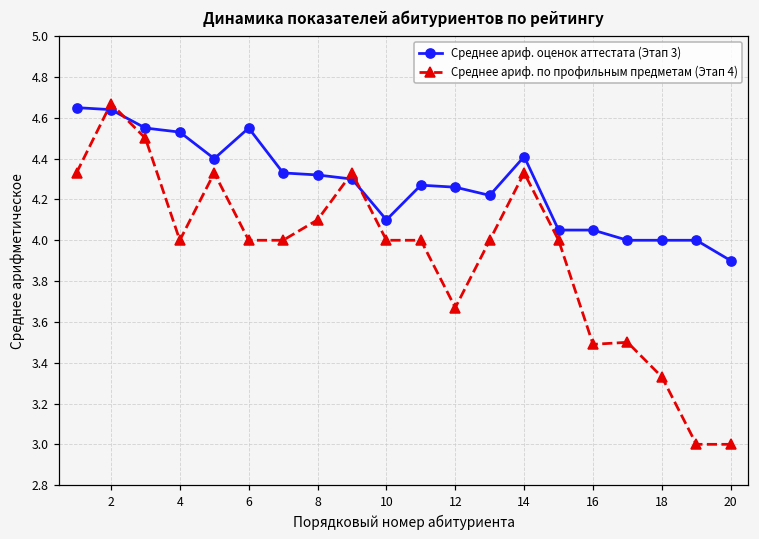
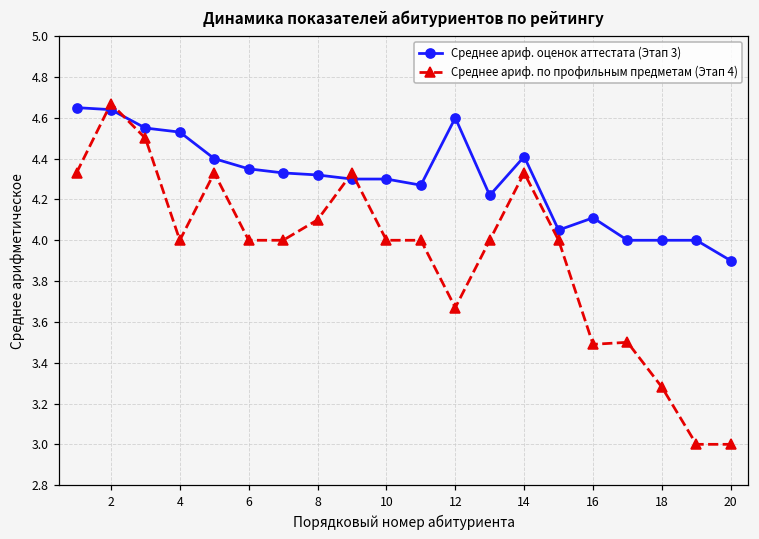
Среднее ариф. оценок аттестата (Этап 3), 6: 4.55 -> 4.35
Среднее ариф. оценок аттестата (Этап 3), 10: 4.1 -> 4.3
Среднее ариф. оценок аттестата (Этап 3), 12: 4.26 -> 4.60
Среднее ариф. оценок аттестата (Этап 3), 16: 4.05 -> 4.11
Среднее ариф. по профильным предметам (Этап 4), 18: 3.33 -> 3.28
